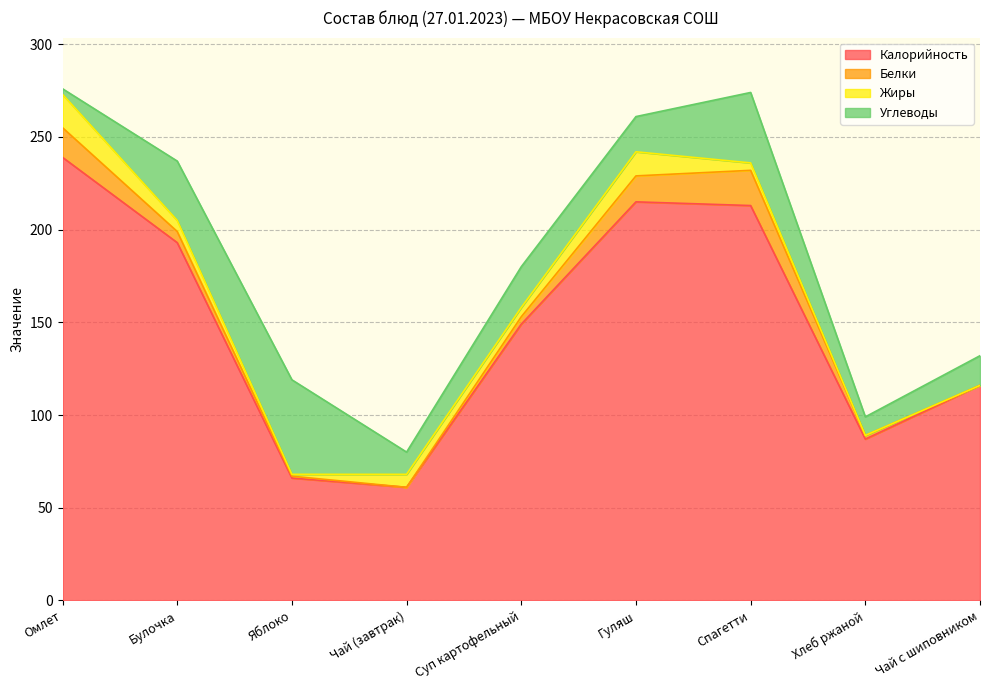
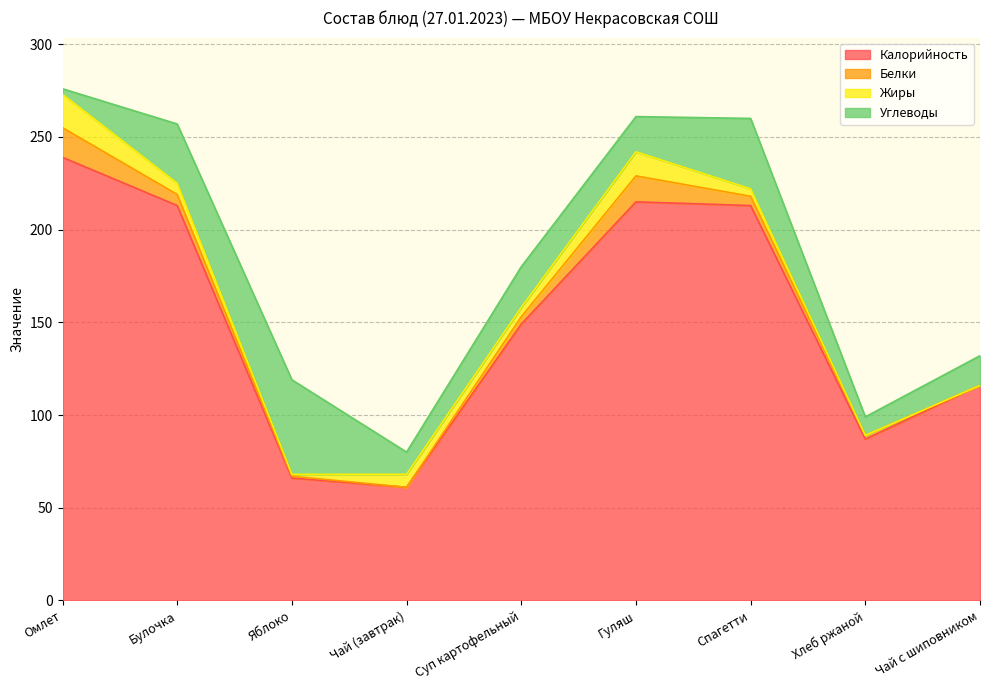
Калорийность, Булочка: 193 -> 213
Белки, Спагетти: 19 -> 5
